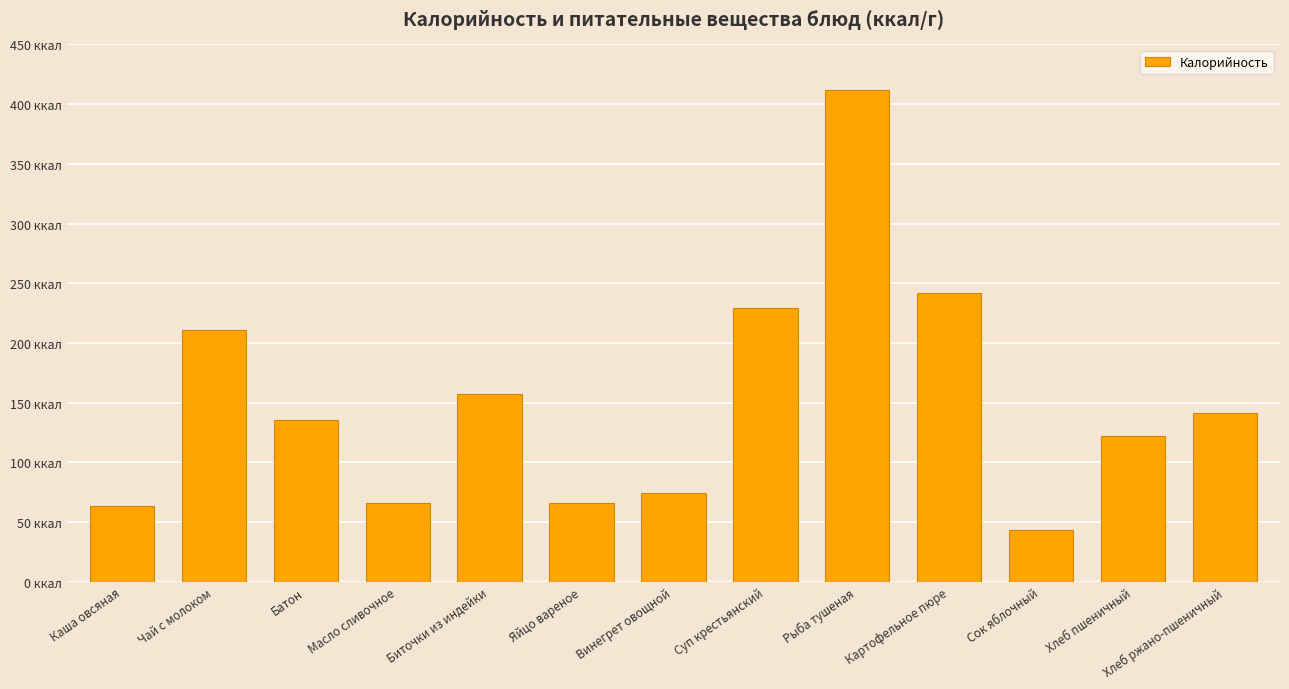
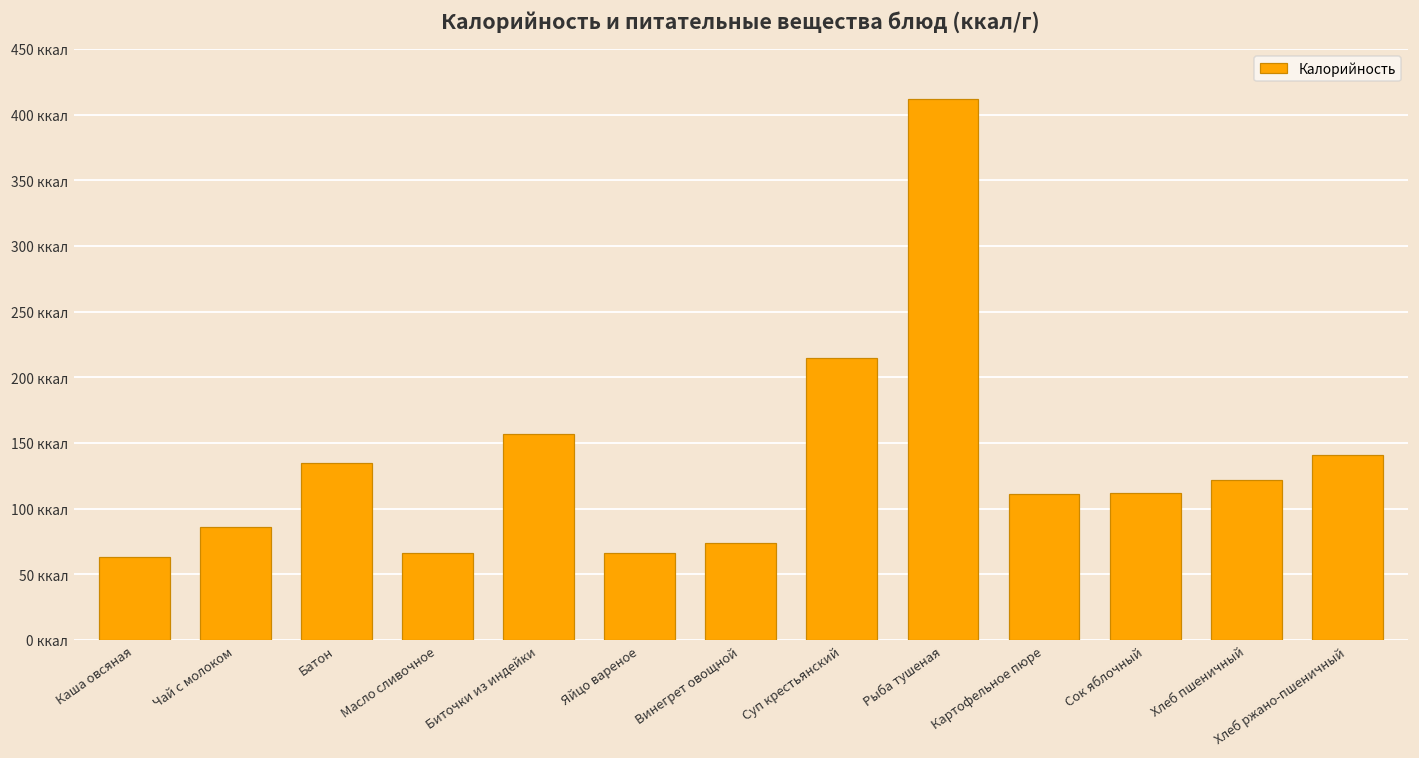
Чай с молоком: 211 ккал -> 86 ккал
Суп крестьянский: 229 ккал -> 215 ккал
Картофельное пюре: 242 ккал -> 111 ккал
Сок яблочный: 43 ккал -> 112 ккал
